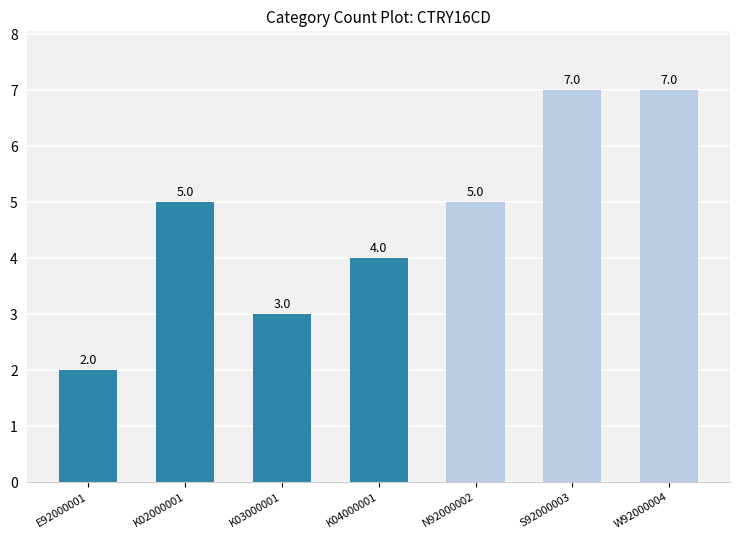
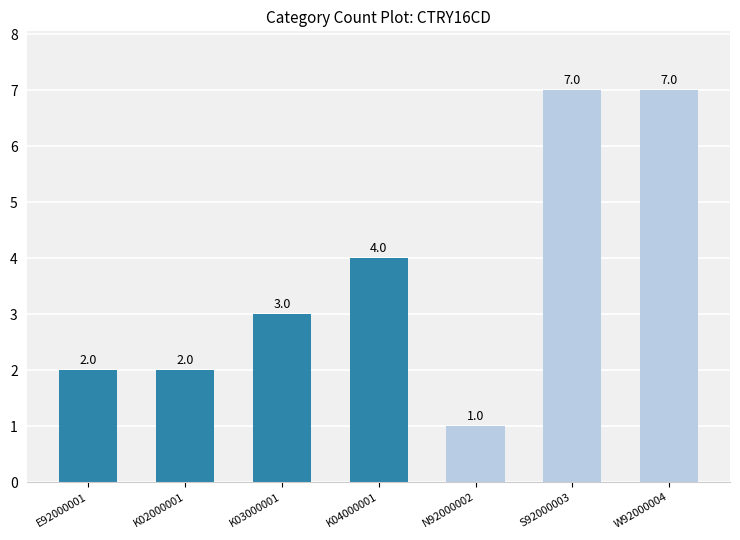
K02000001: 5.0 -> 2.0
N92000002: 5.0 -> 1.0
